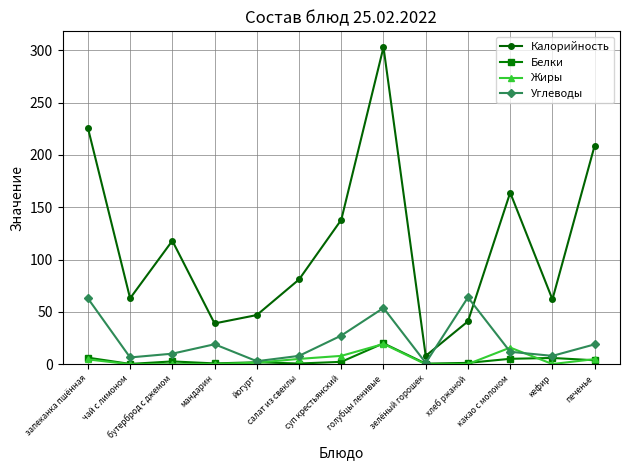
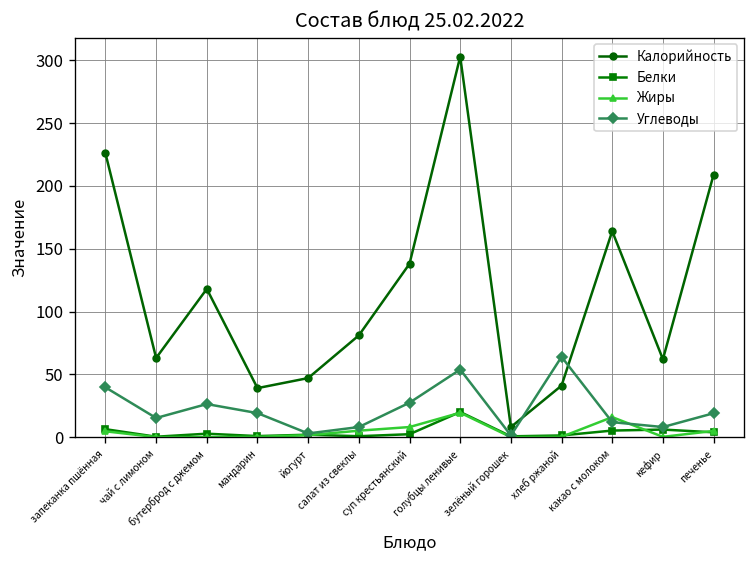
Углеводы, запеканка пшённая: 63 -> 40
Углеводы, чай с лимоном: 7 -> 15
Углеводы, бутерброд с джемом: 10 -> 26
